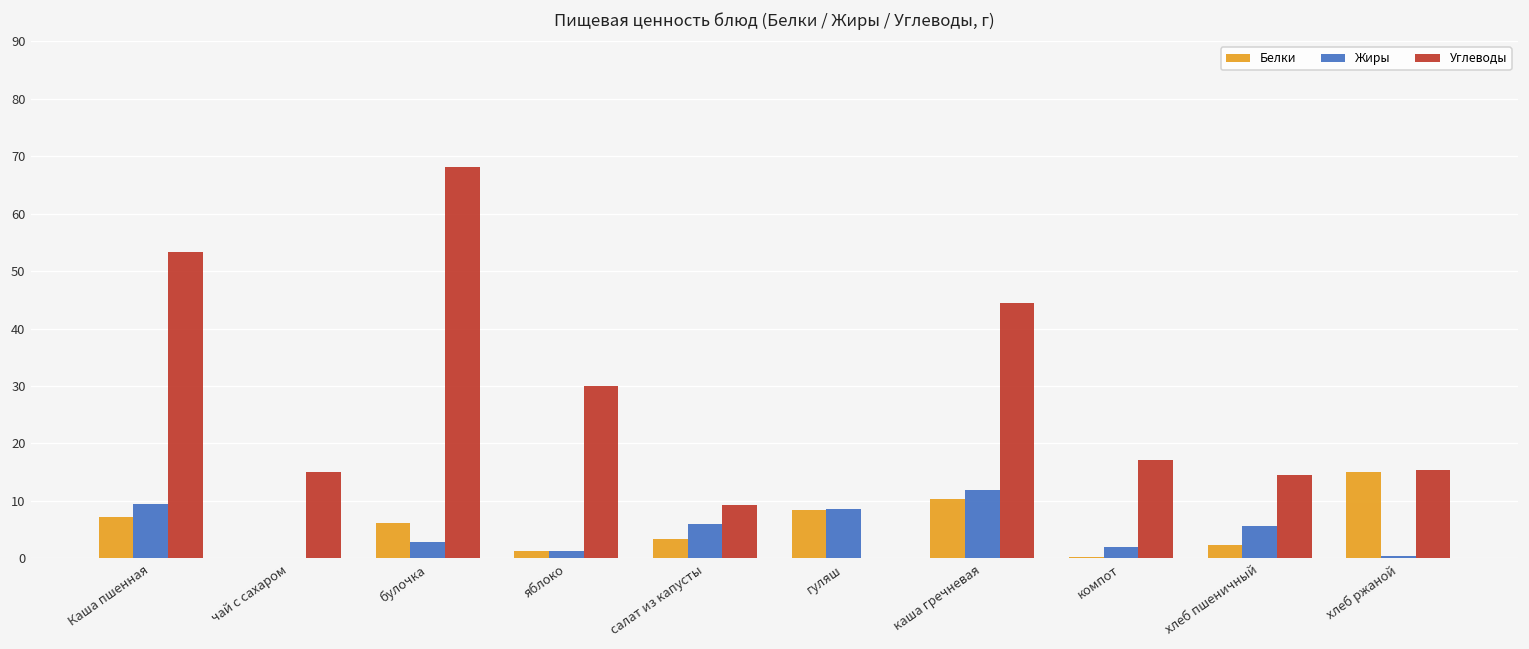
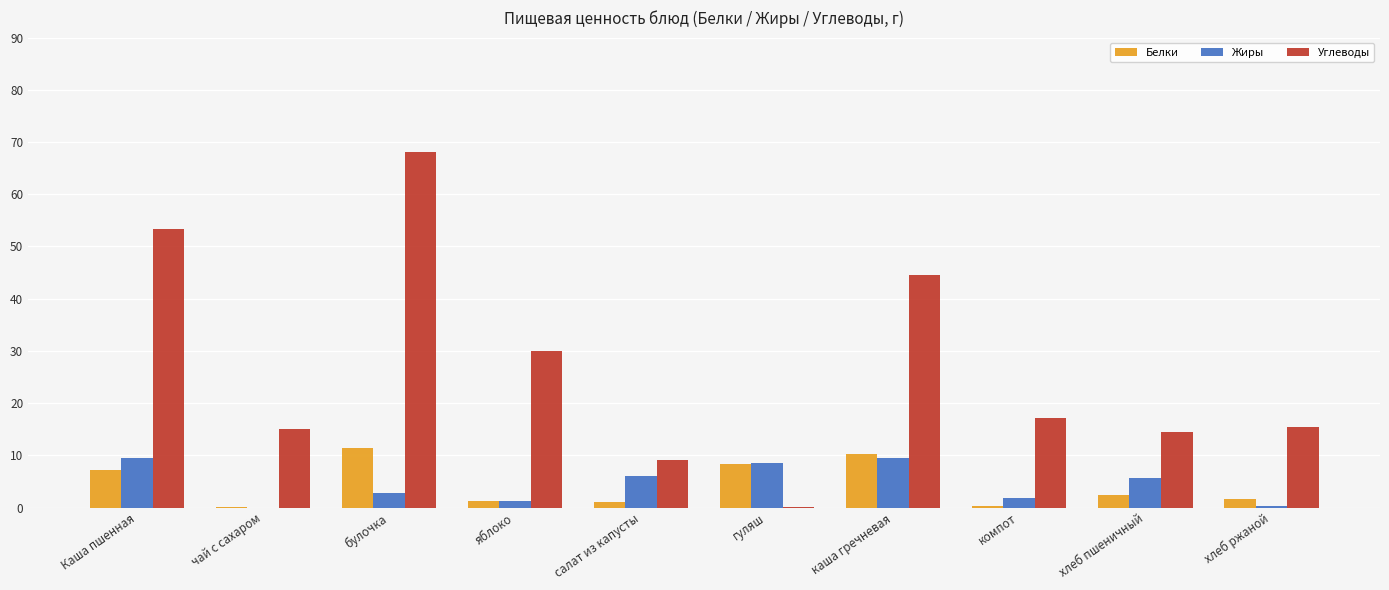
Белки, булочка: 6 -> 11
Белки, салат из капусты: 3 -> 1
Жиры, каша гречневая: 12 -> 9
Белки, хлеб ржаной: 15 -> 2
